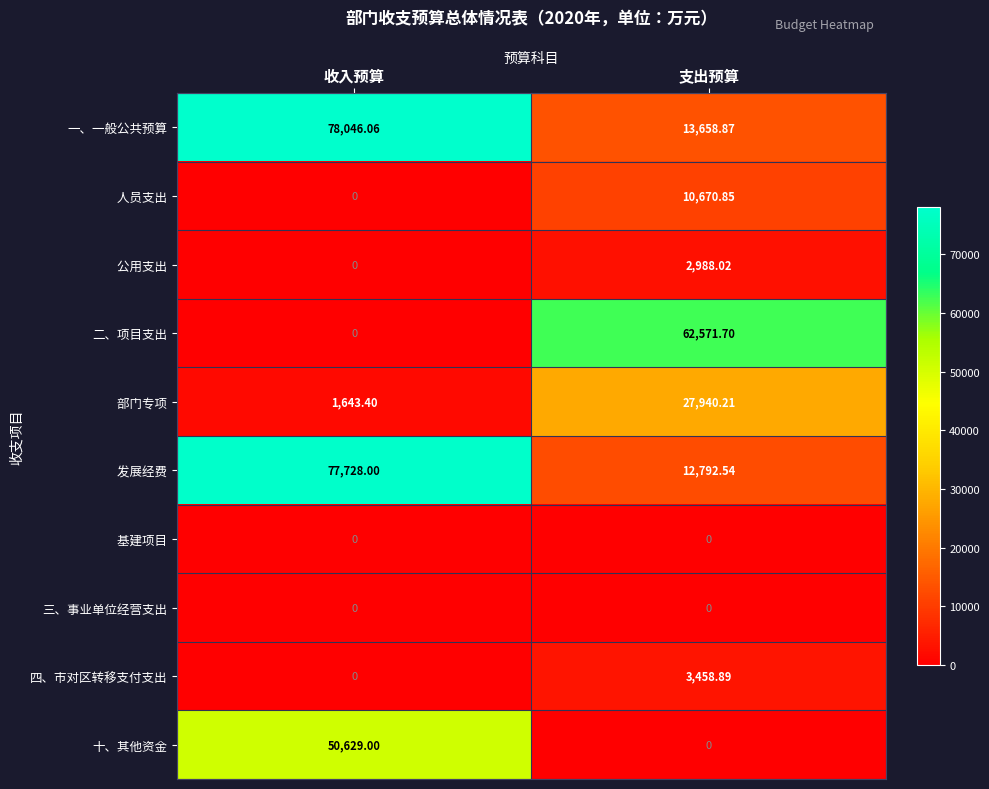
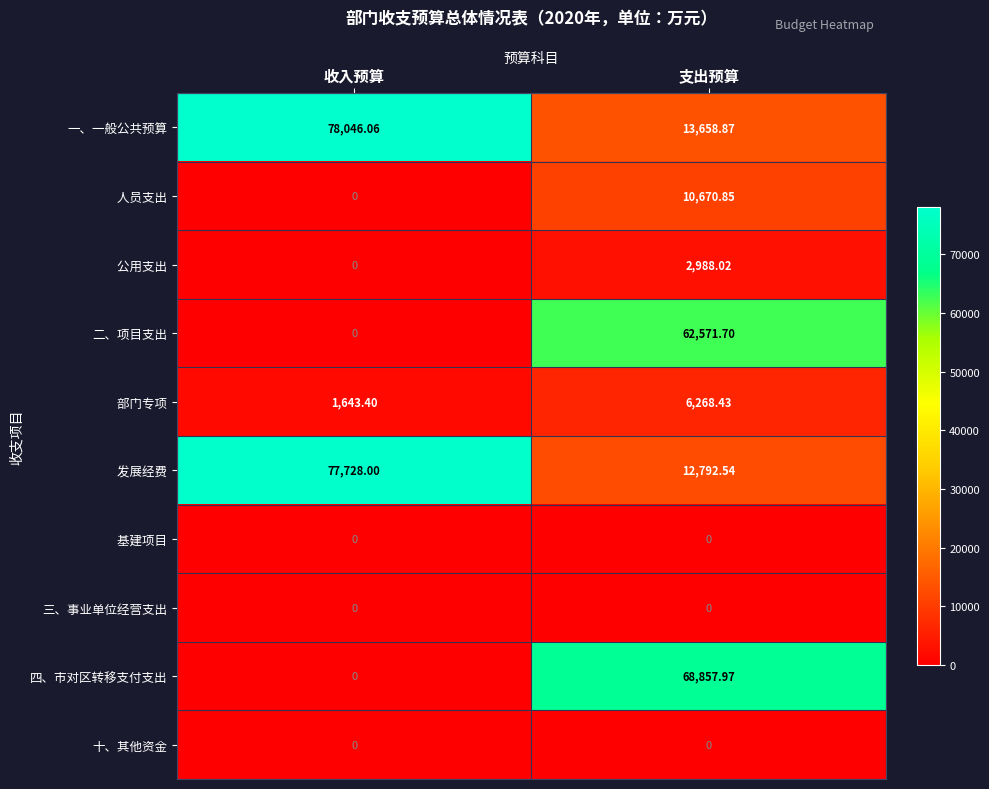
部门专项, 支出预算: 27,940.21 -> 6,268.43
四、市对区转移支付支出, 支出预算: 3,458.89 -> 68,857.97
十、其他资金, 收入预算: 50,629.00 -> 0
